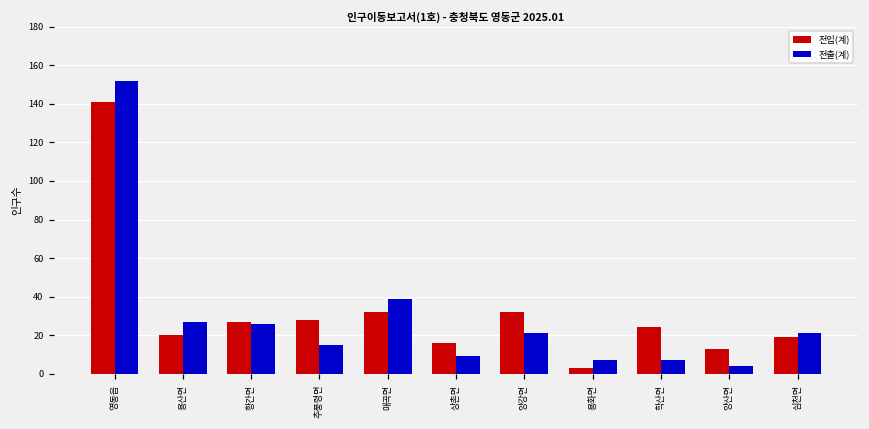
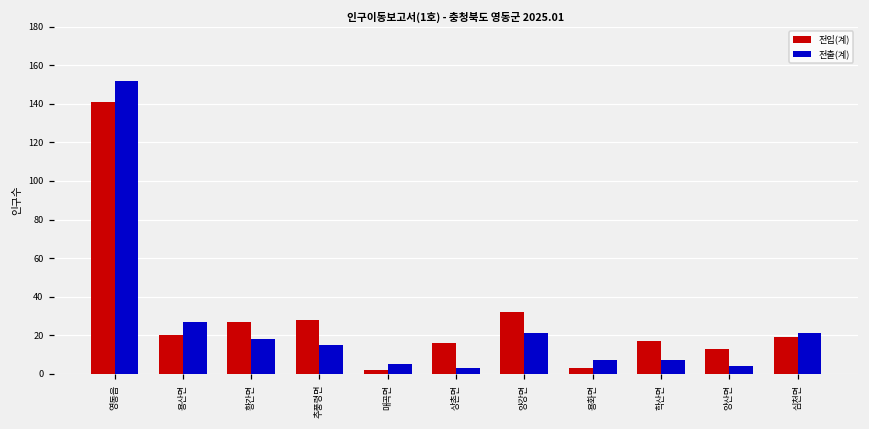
전출(계), 황간면: 26 -> 18
전입(계), 매곡면: 32 -> 2
전출(계), 매곡면: 39 -> 5
전출(계), 상촌면: 9 -> 3
전입(계), 학산면: 24 -> 17
